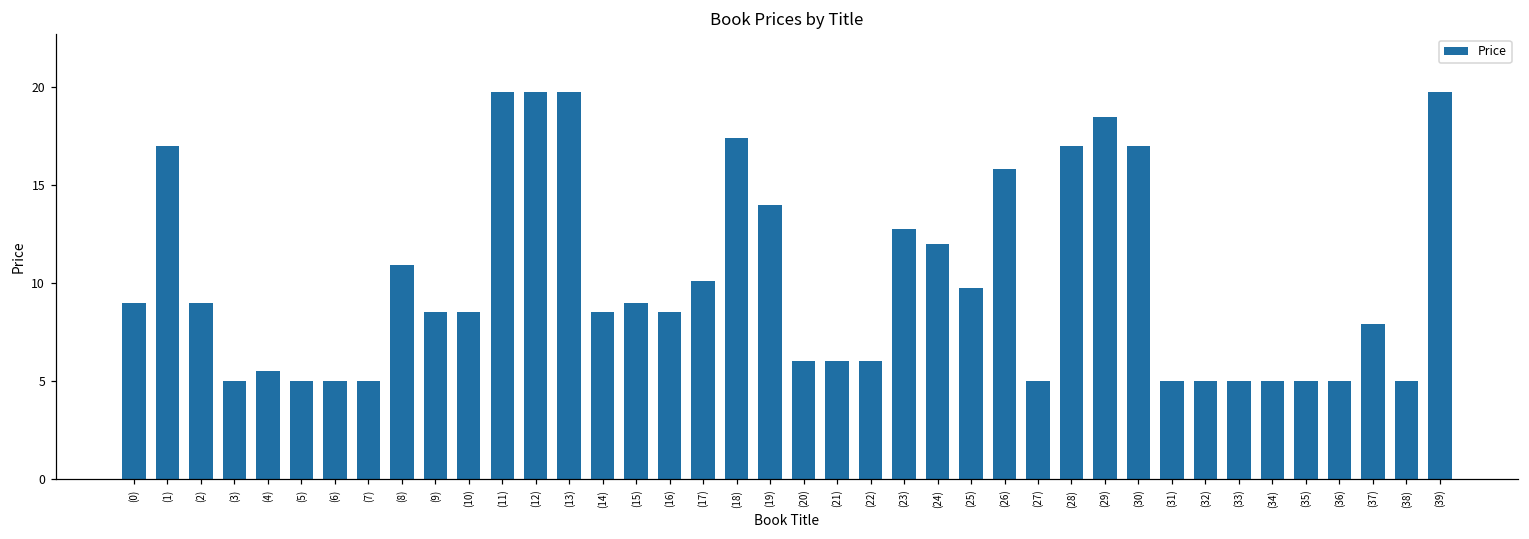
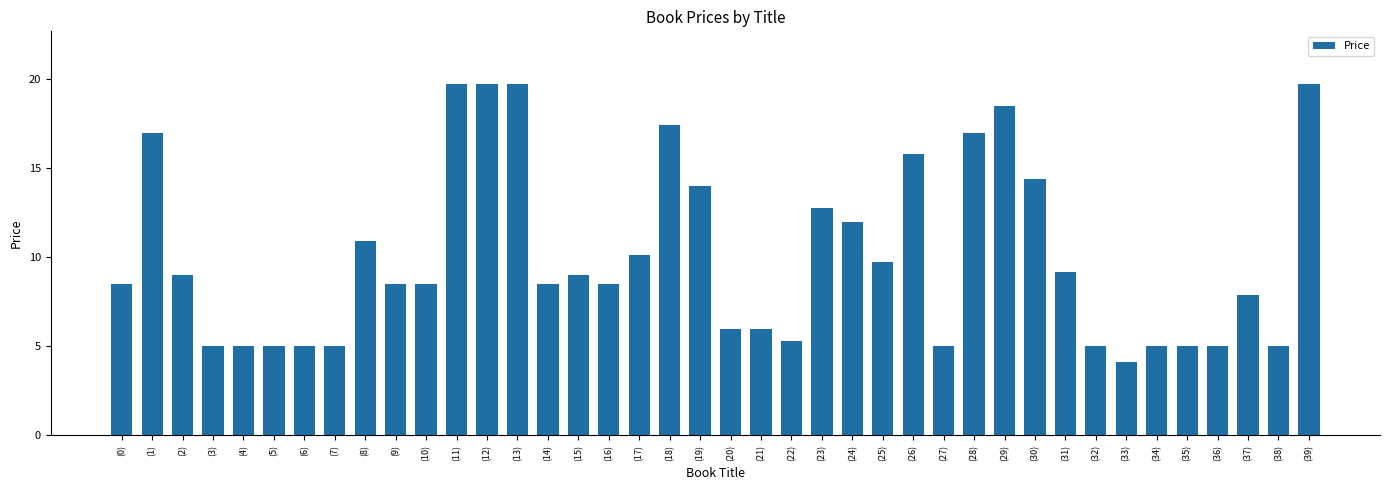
(0): 9.0 -> 8.5
(4): 5.5 -> 5.0
(22): 6.0 -> 5.3
(30): 17.0 -> 14.4
(31): 5.0 -> 9.2
(33): 5.0 -> 4.1
